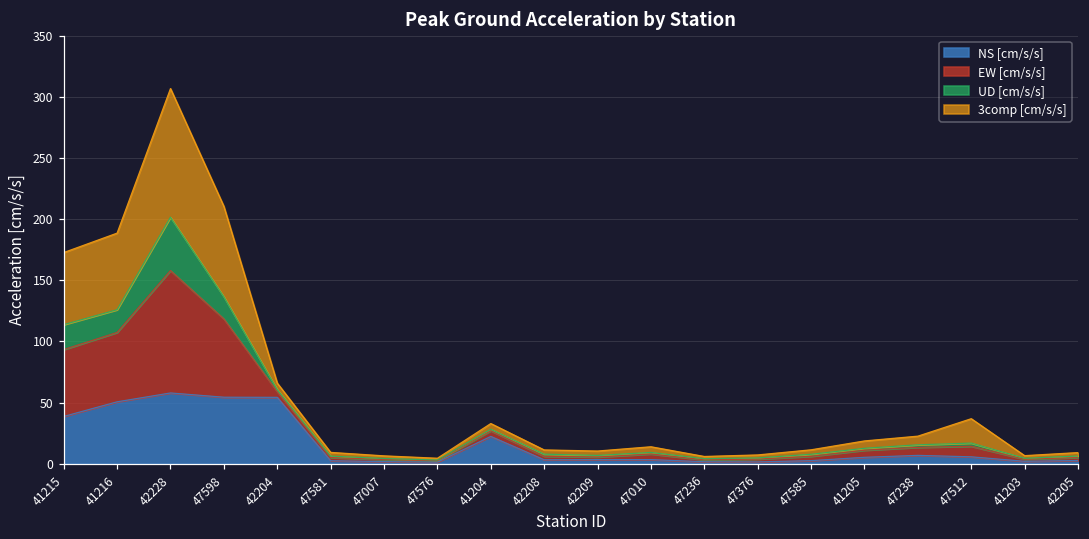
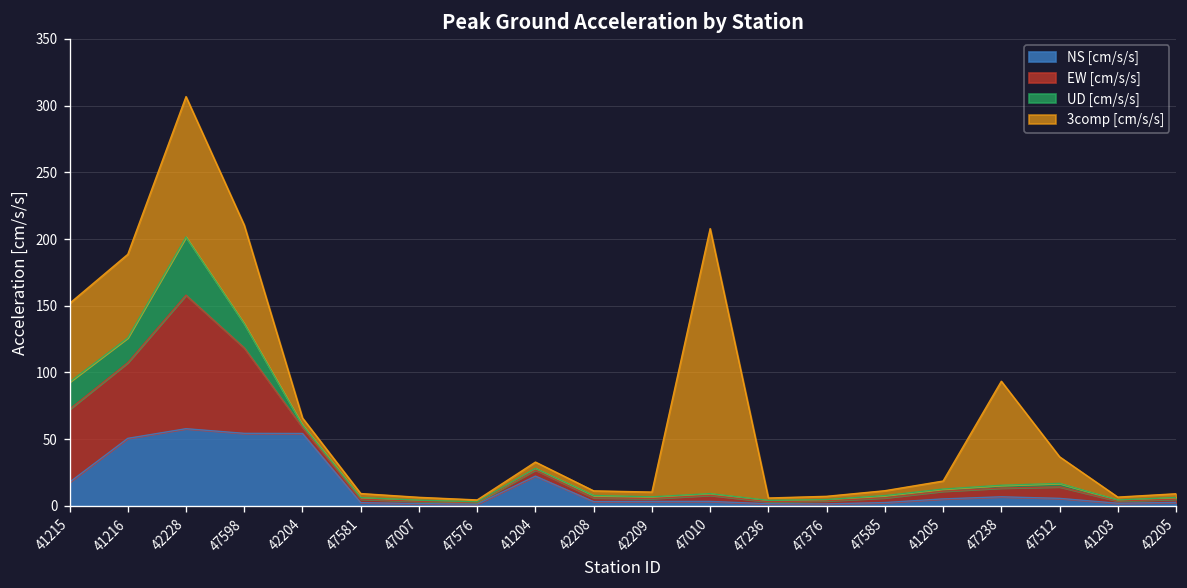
NS [cm/s/s], 41215: 39 -> 18
3comp [cm/s/s], 47010: 5 -> 199
3comp [cm/s/s], 47238: 7 -> 78
